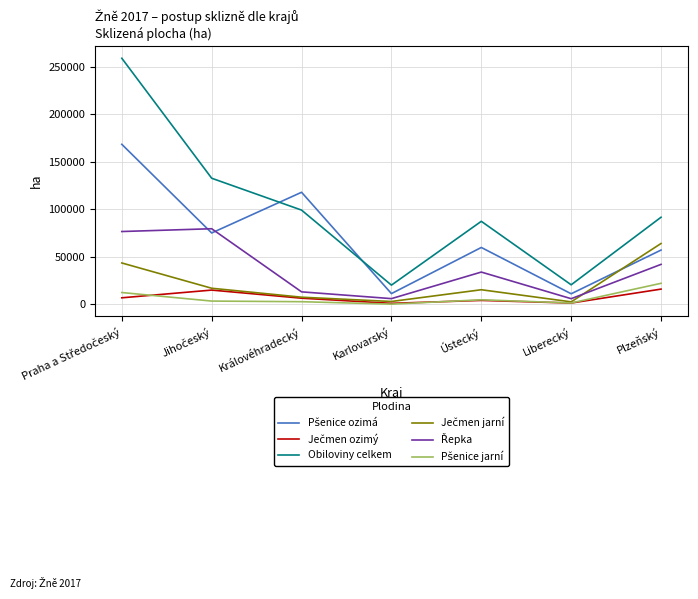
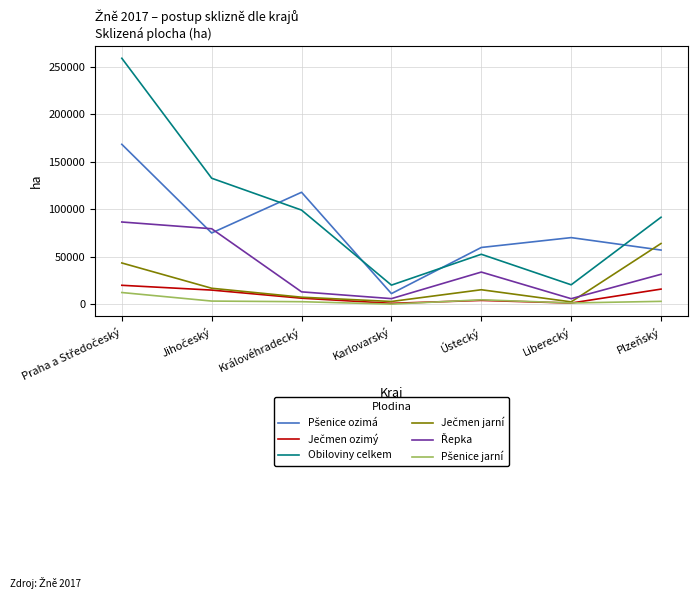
Ječmen ozimý, Praha a Středočeský: 10000 -> 20000
Řepka, Praha a Středočeský: 80000 -> 90000
Obiloviny celkem, Ústecký: 90000 -> 50000
Pšenice ozimá, Liberecký: 10000 -> 70000
Řepka, Plzeňský: 40000 -> 30000
Pšenice jarní, Plzeňský: 20000 -> 0
